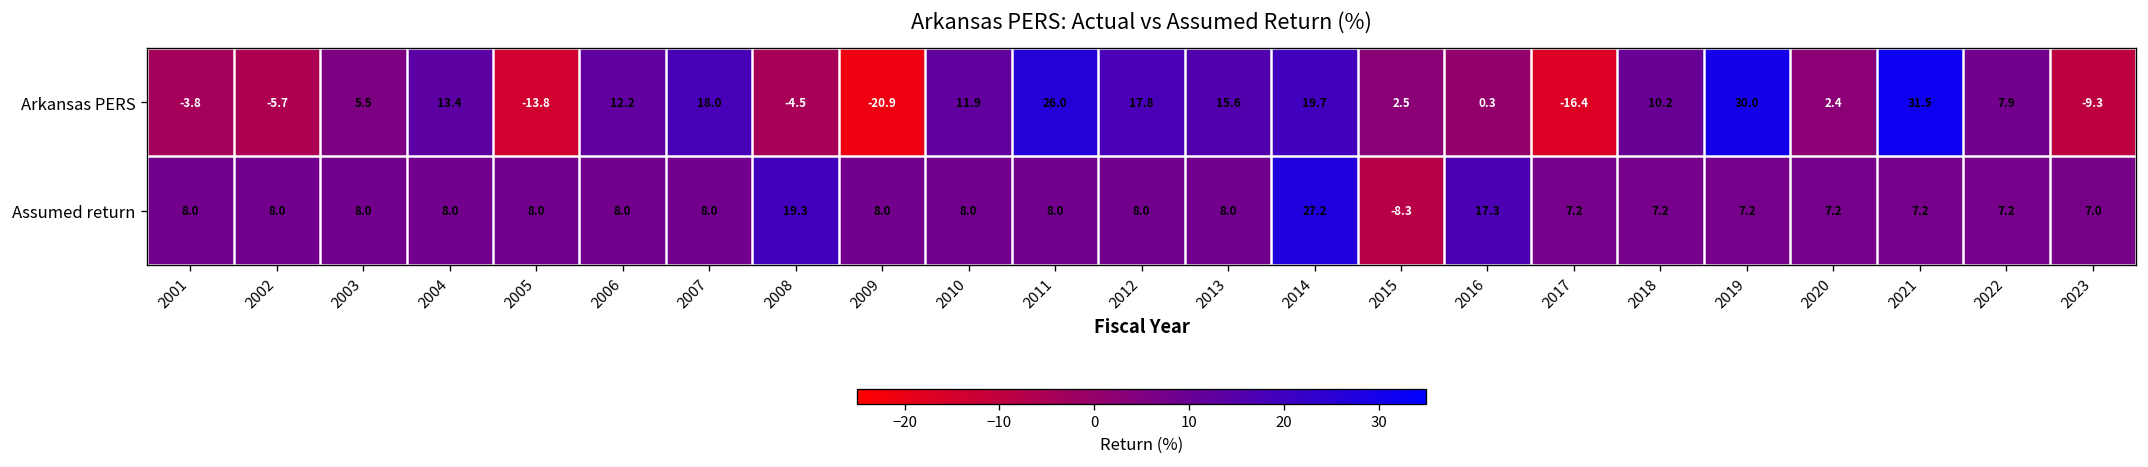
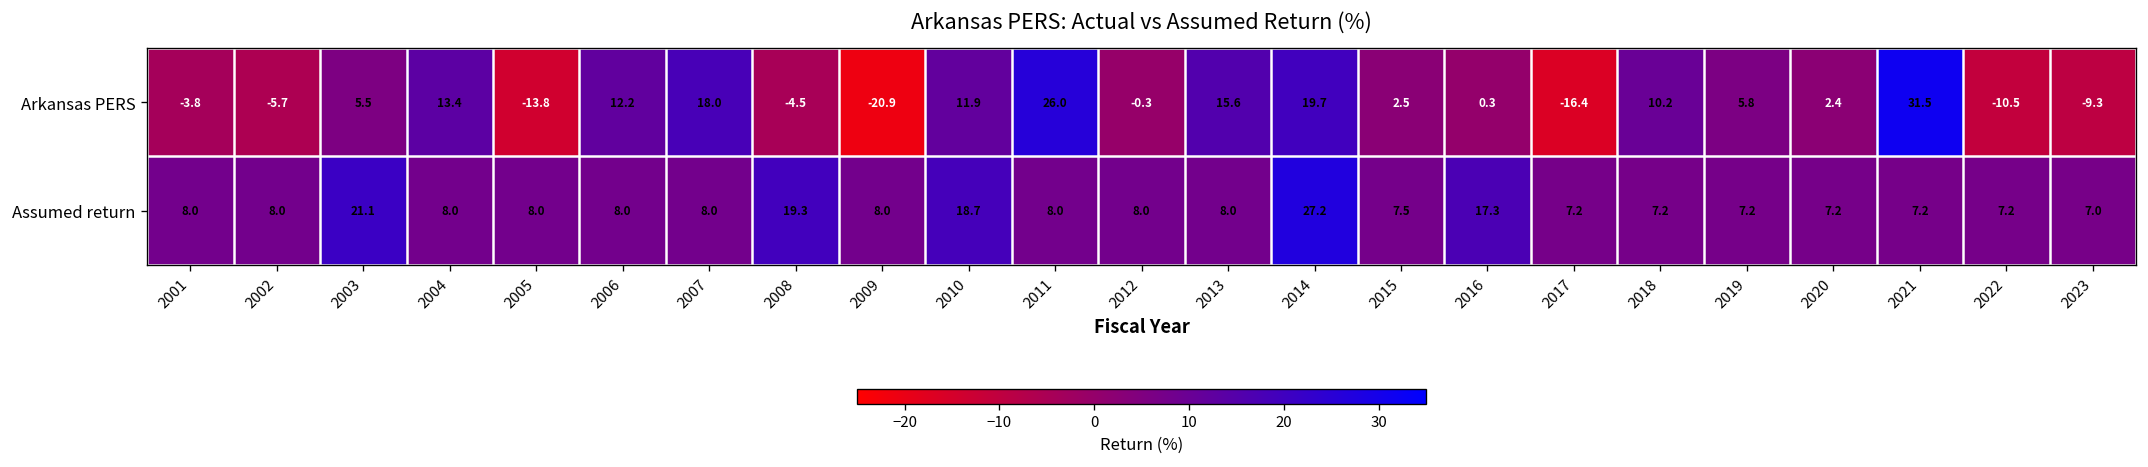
Arkansas PERS, 2012: 17.8 -> -0.3
Arkansas PERS, 2019: 30.0 -> 5.8
Arkansas PERS, 2022: 7.9 -> -10.5
Assumed return, 2003: 8.0 -> 21.1
Assumed return, 2010: 8.0 -> 18.7
Assumed return, 2015: -8.3 -> 7.5
